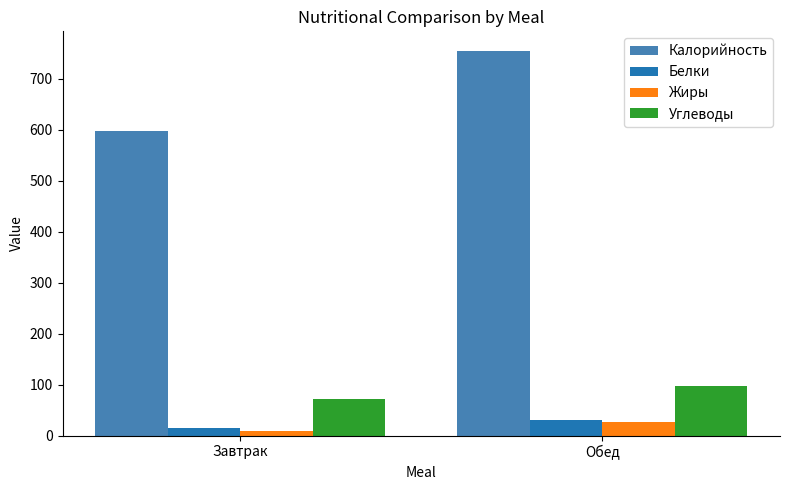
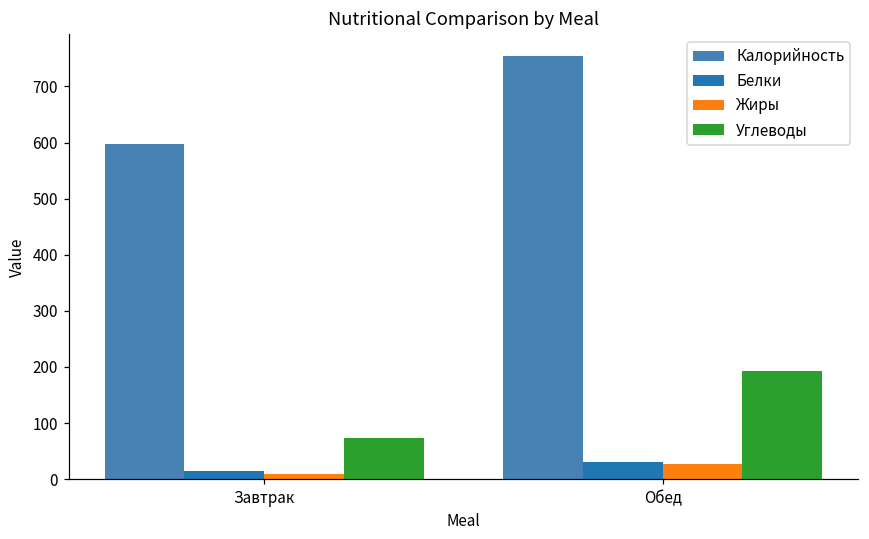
Углеводы, Обед: 100 -> 190
